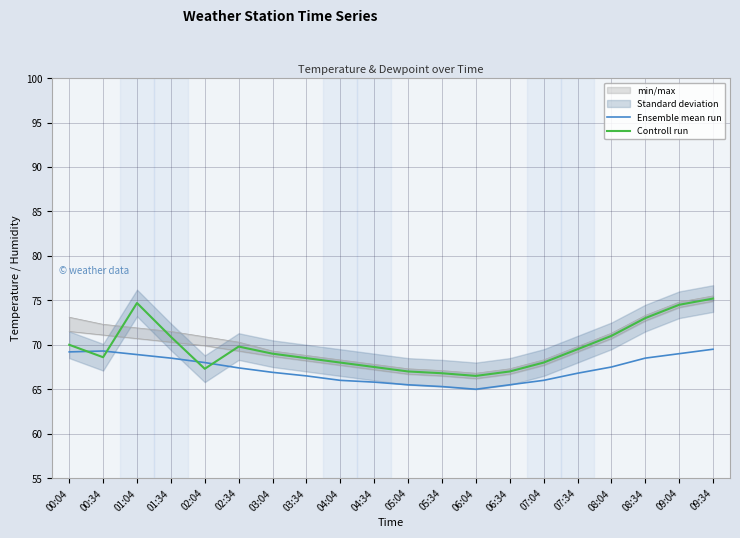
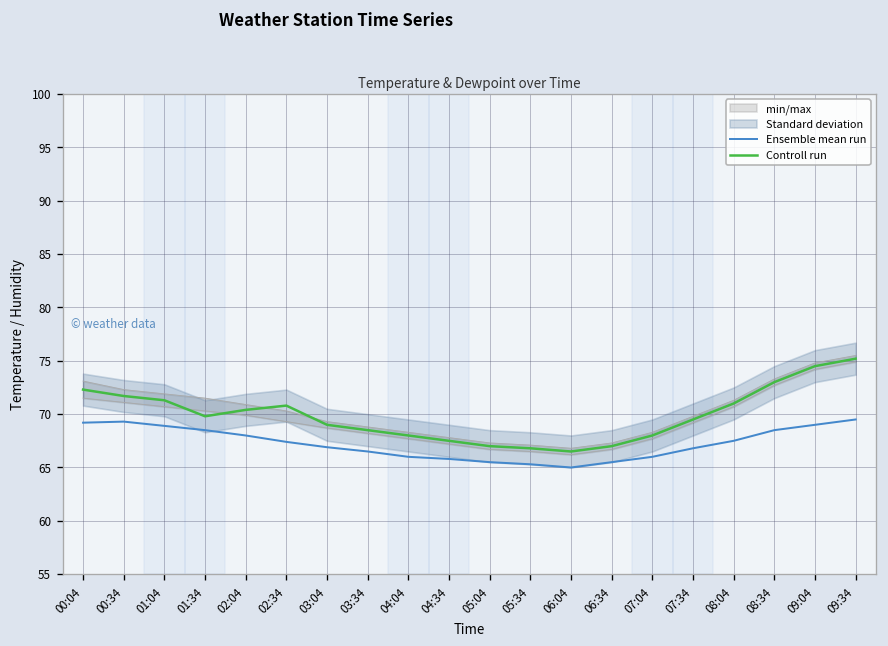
Controll run, 00:04: 70 -> 72
Controll run, 00:34: 69 -> 72
Controll run, 01:04: 75 -> 71
Controll run, 01:34: 71 -> 70
Controll run, 02:04: 67 -> 70
Controll run, 02:34: 70 -> 71
